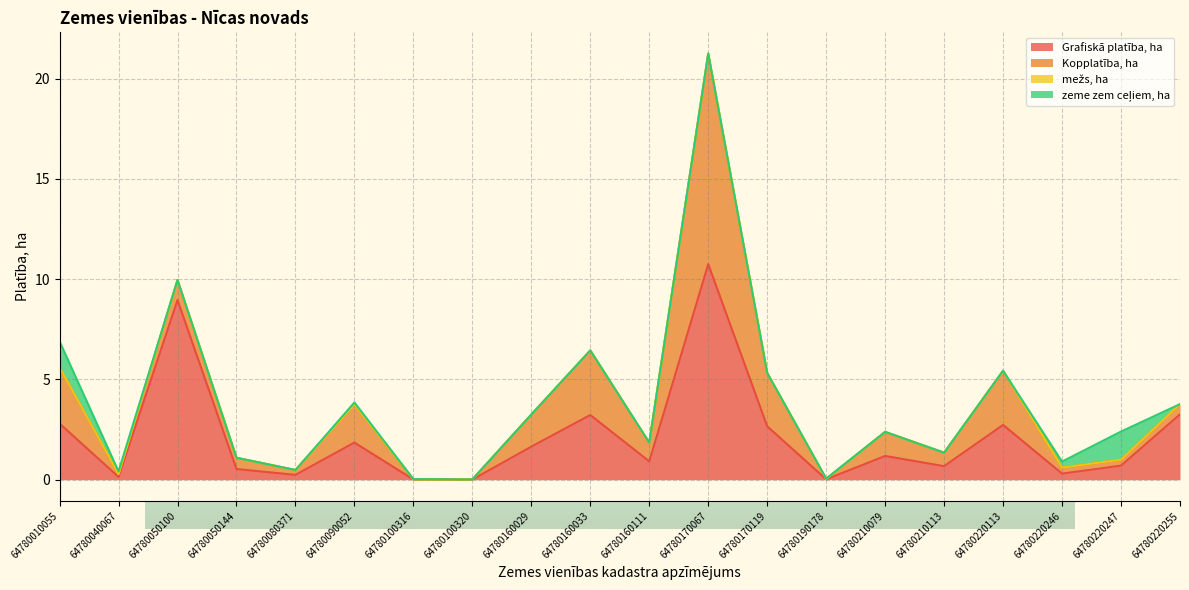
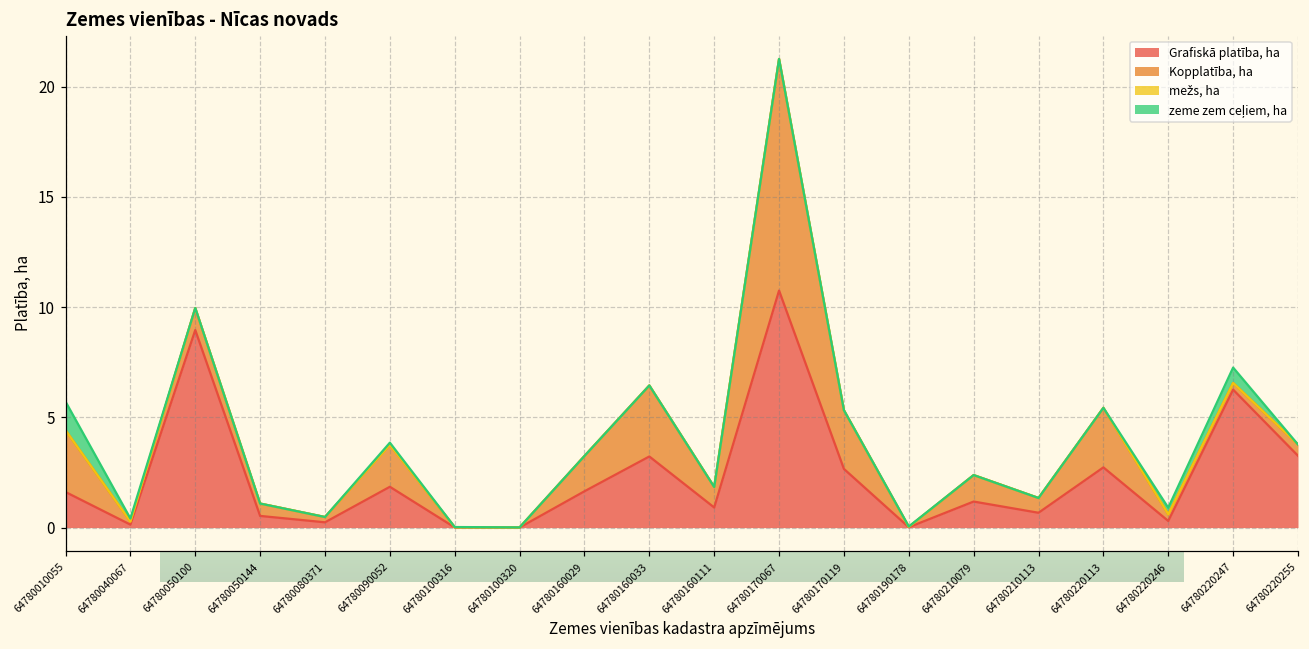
Zemes vienības - Nīcas novads, Grafiskā platība, ha, 64780010055: 2.8 -> 1.6
Zemes vienības - Nīcas novads, Grafiskā platība, ha, 64780220247: 0.7 -> 6.3
Zemes vienības - Nīcas novads, zeme zem ceļiem, ha, 64780220247: 1.4 -> 0.7
